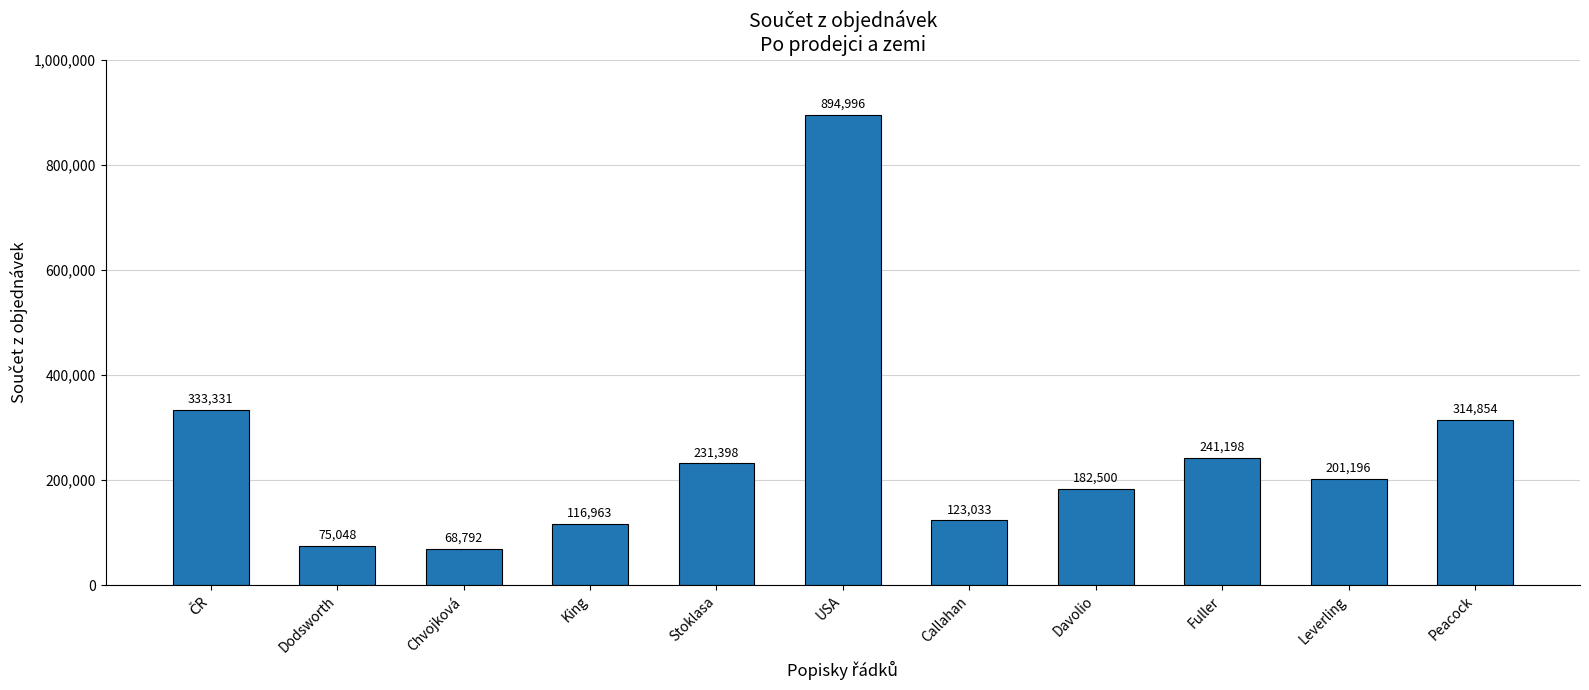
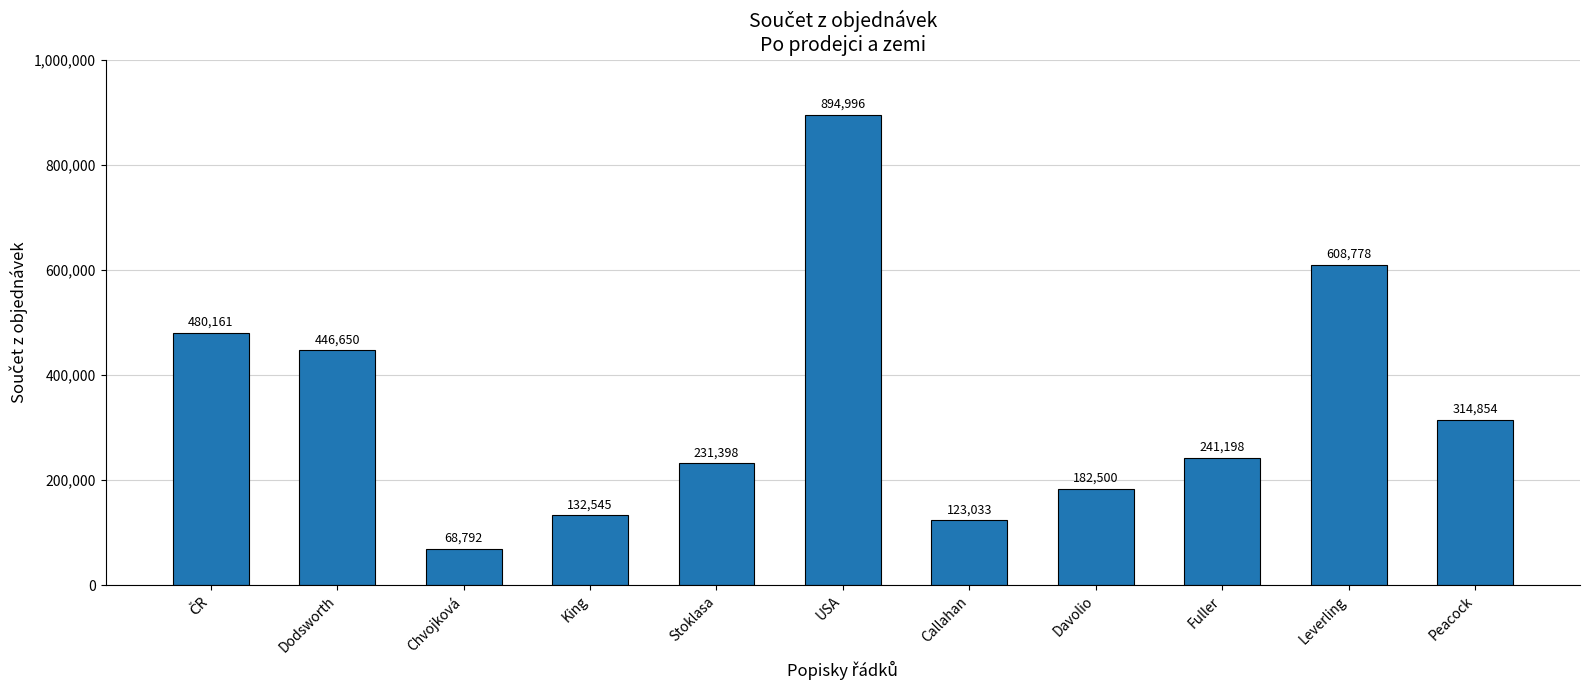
ČR: 333,331 -> 480,161
Dodsworth: 75,048 -> 446,650
King: 116,963 -> 132,545
Leverling: 201,196 -> 608,778
